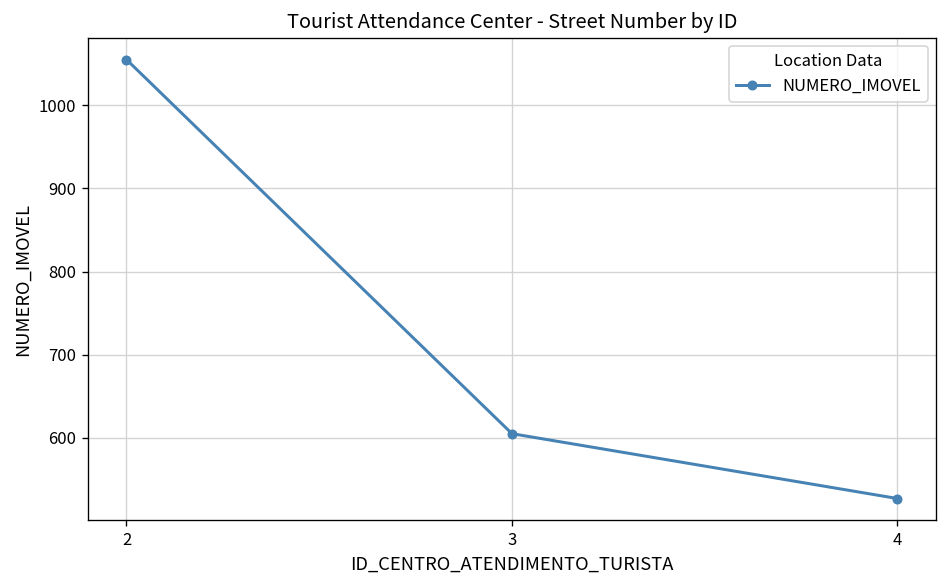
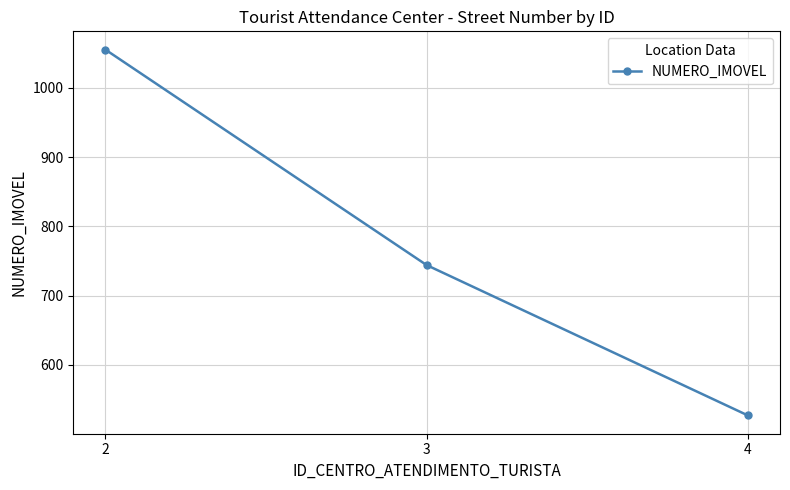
3: 610 -> 740
